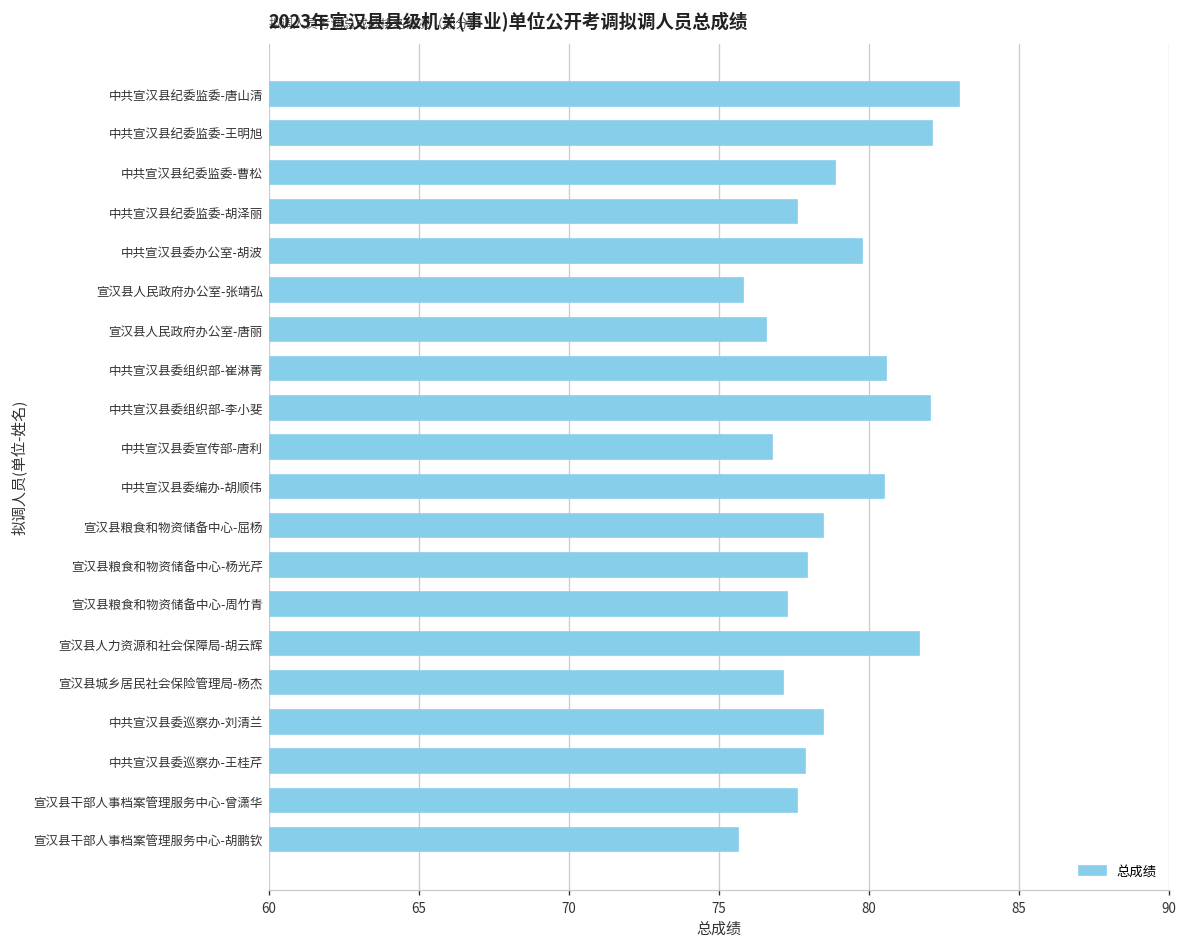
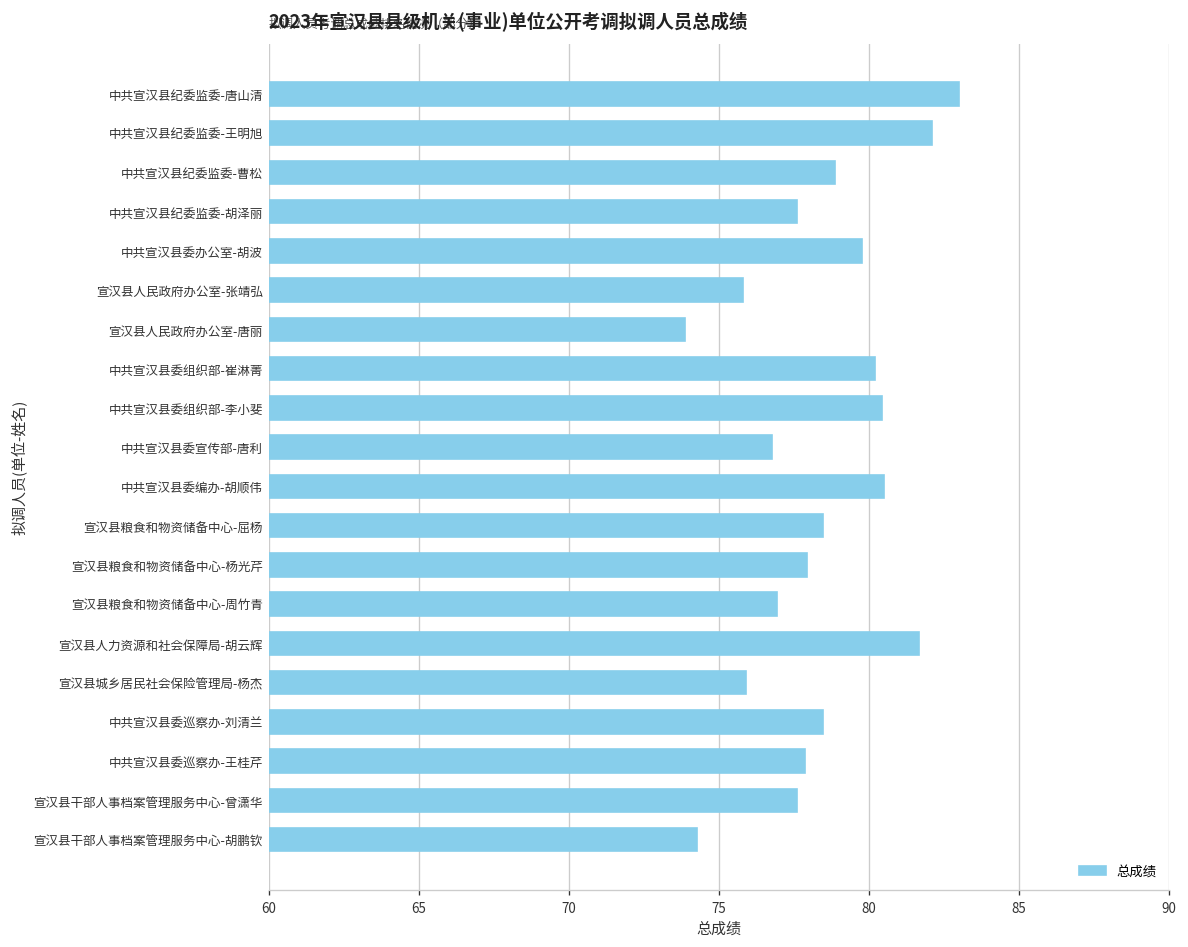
宣汉县人民政府办公室-唐丽: 76.6 -> 73.9
中共宣汉县委组织部-崔淋菁: 80.6 -> 80.2
中共宣汉县委组织部-李小斐: 82.0 -> 80.5
宣汉县粮食和物资储备中心-周竹青: 77.3 -> 76.9
宣汉县城乡居民社会保险管理局-杨杰: 77.2 -> 75.9
宣汉县干部人事档案管理服务中心-胡鹏钦: 75.6 -> 74.3
